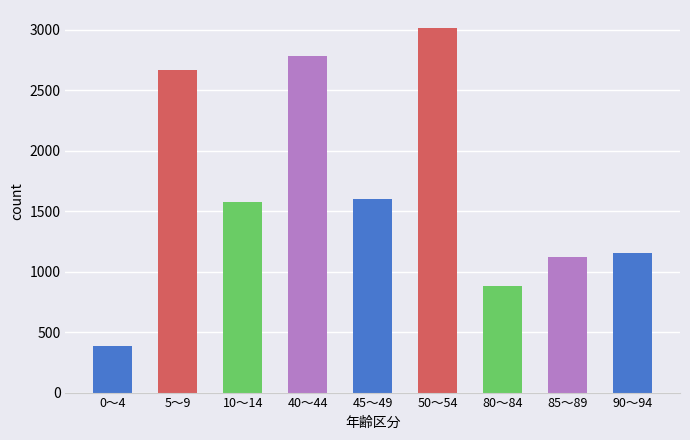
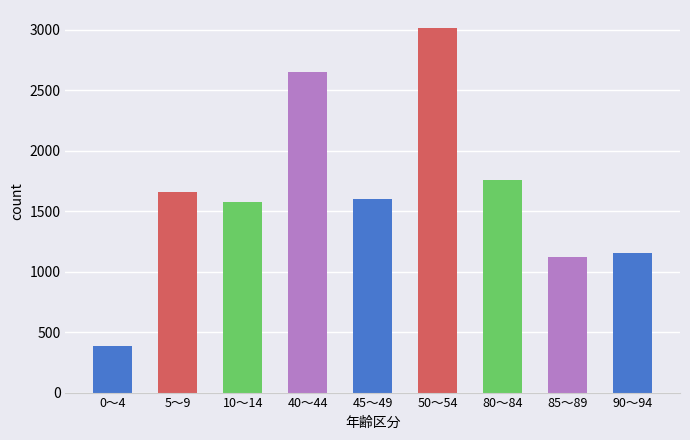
5～9: 2670 -> 1650
40～44: 2780 -> 2650
80～84: 880 -> 1760
